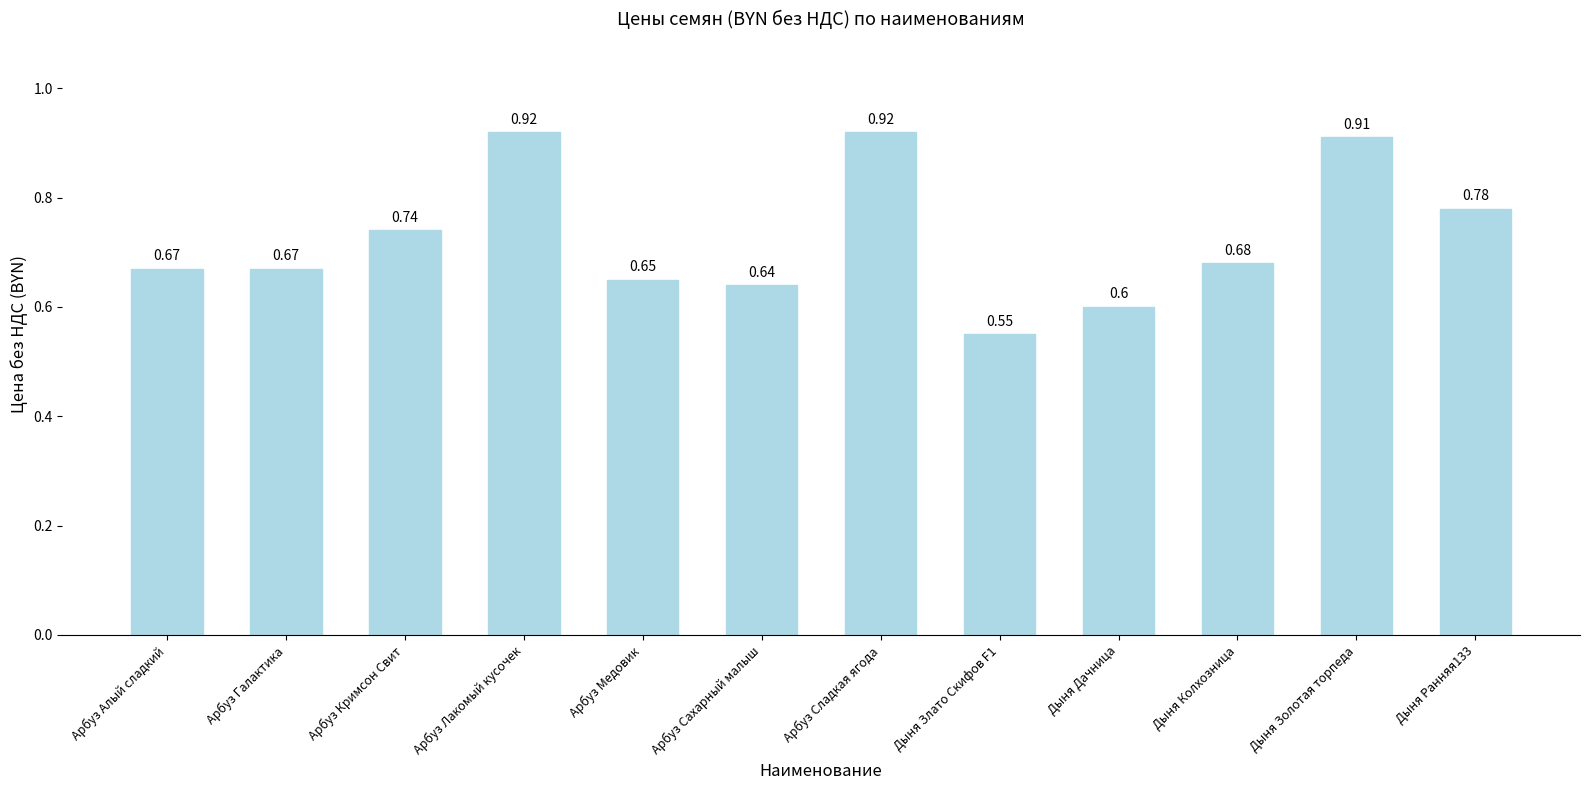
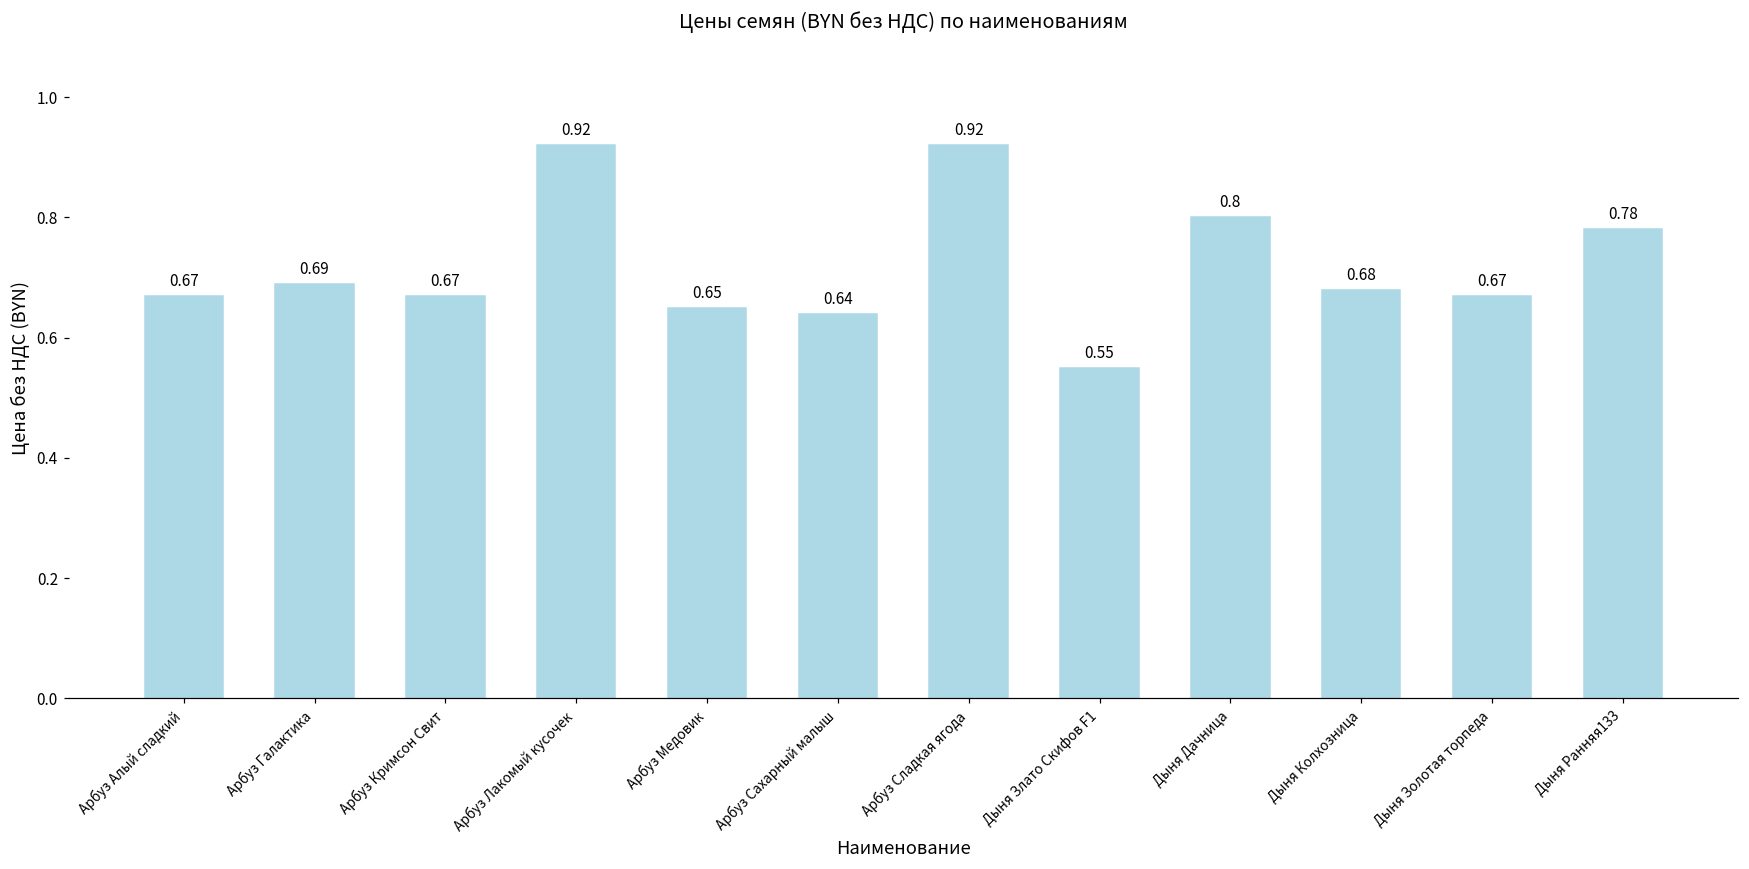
Арбуз Галактика: 0.67 -> 0.69
Арбуз Кримсон Свит: 0.74 -> 0.67
Дыня Дачница: 0.6 -> 0.8
Дыня Золотая торпеда: 0.91 -> 0.67
